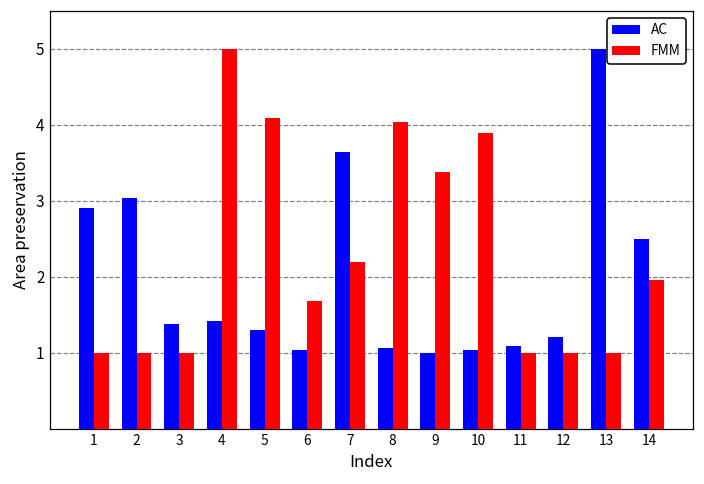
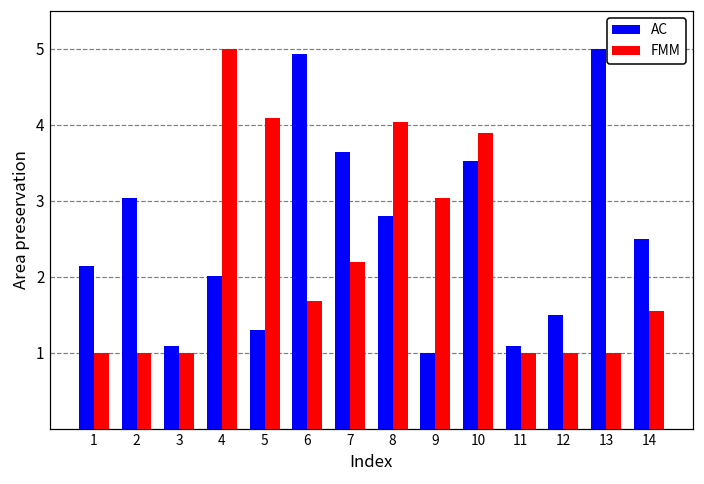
AC, 1: 2.9 -> 2.1
AC, 3: 1.4 -> 1.1
AC, 4: 1.4 -> 2.0
AC, 6: 1.0 -> 4.9
AC, 8: 1.1 -> 2.8
FMM, 9: 3.4 -> 3.0
AC, 10: 1.0 -> 3.5
AC, 12: 1.2 -> 1.5
FMM, 14: 2.0 -> 1.6
